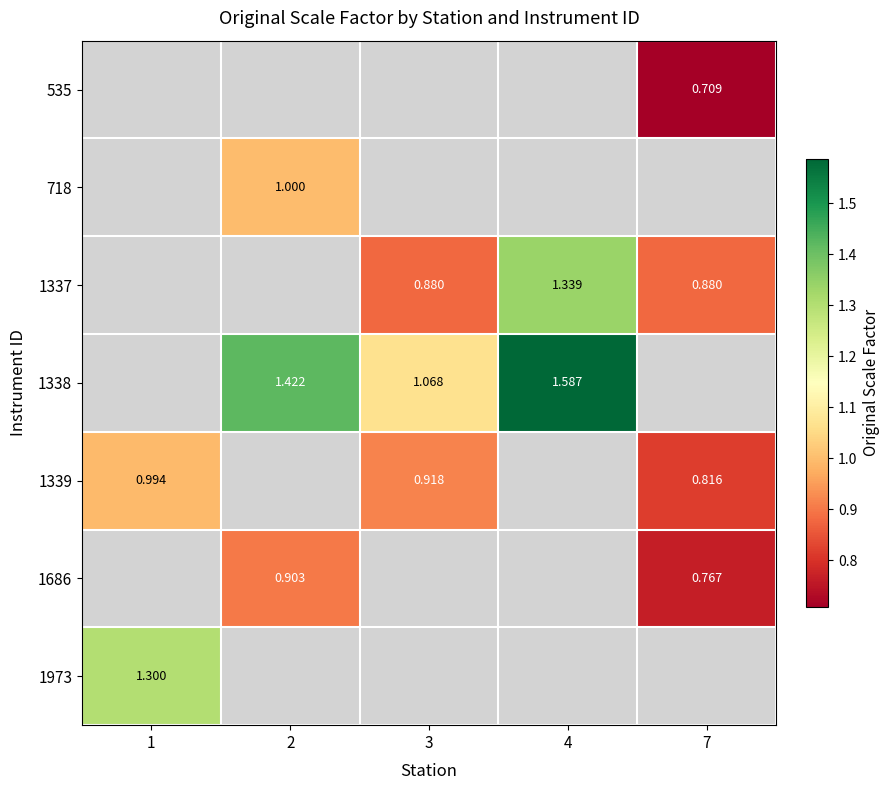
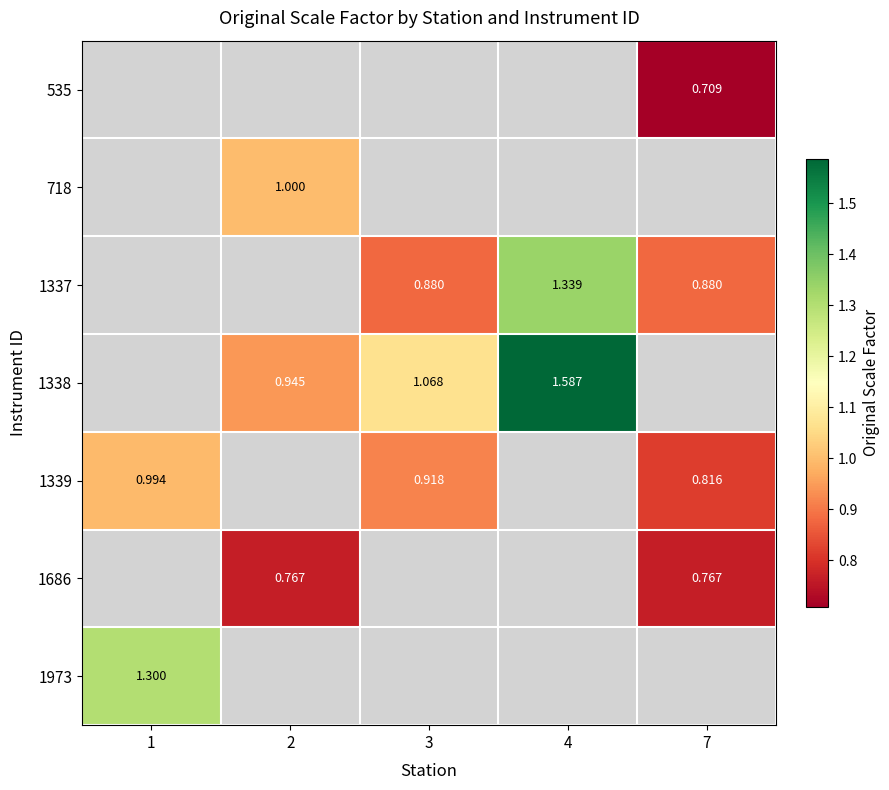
1338, 2: 1.422 -> 0.945
1686, 2: 0.903 -> 0.767
